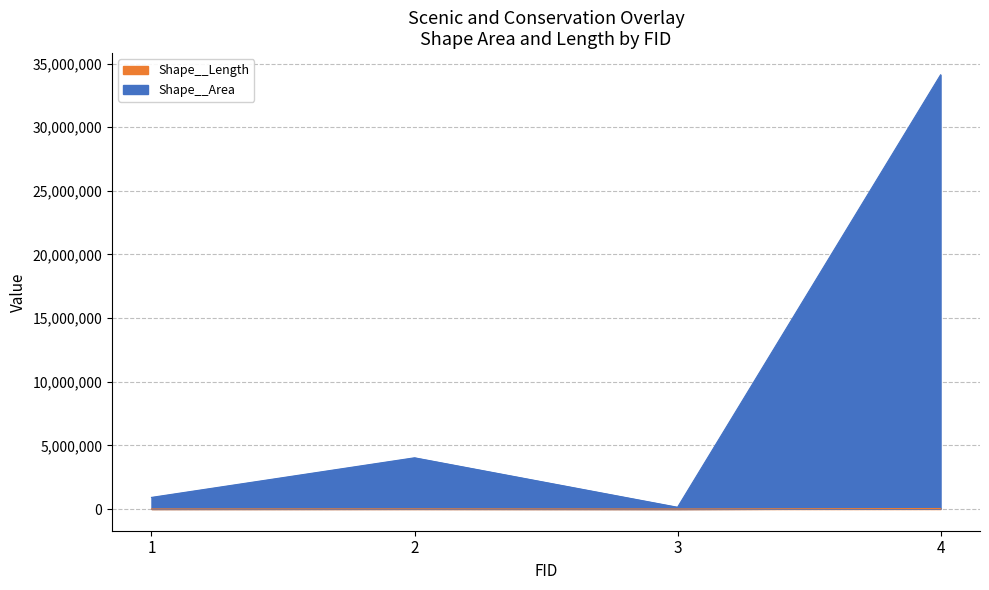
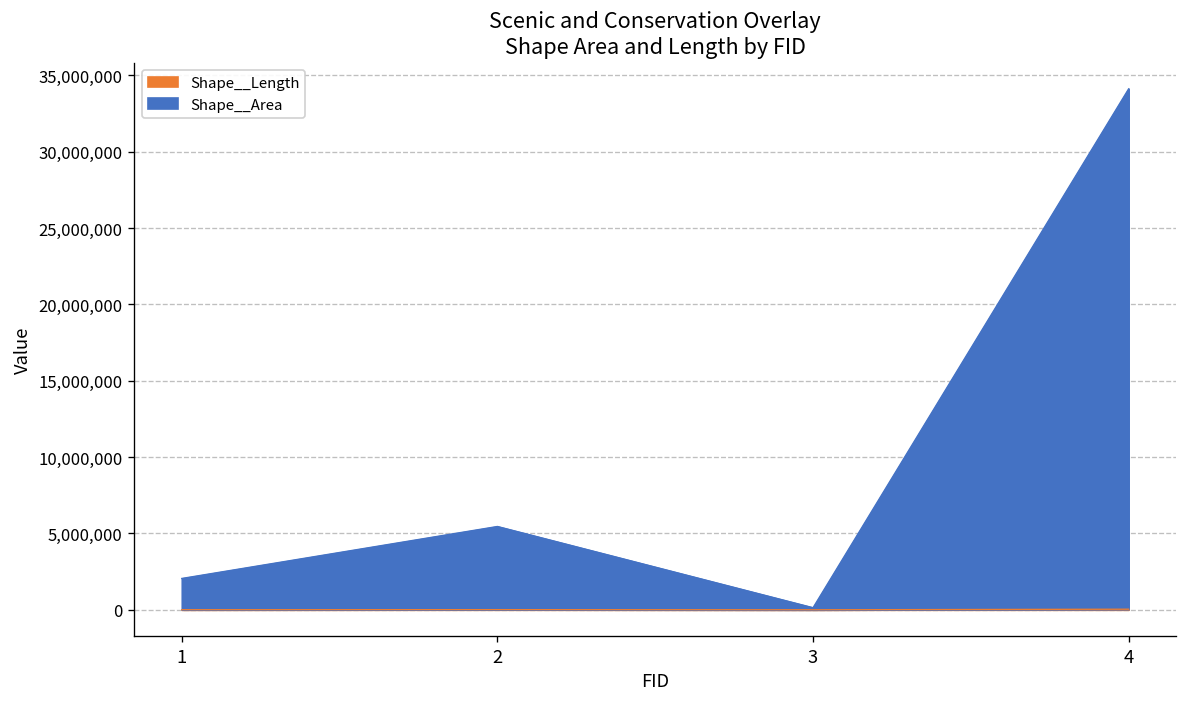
Shape__Area, 1: 900,000 -> 2,000,000
Shape__Area, 2: 4,000,000 -> 5,400,000
